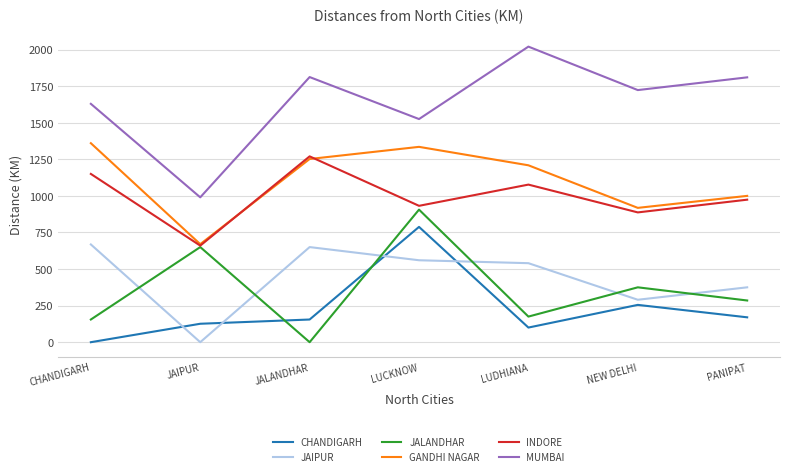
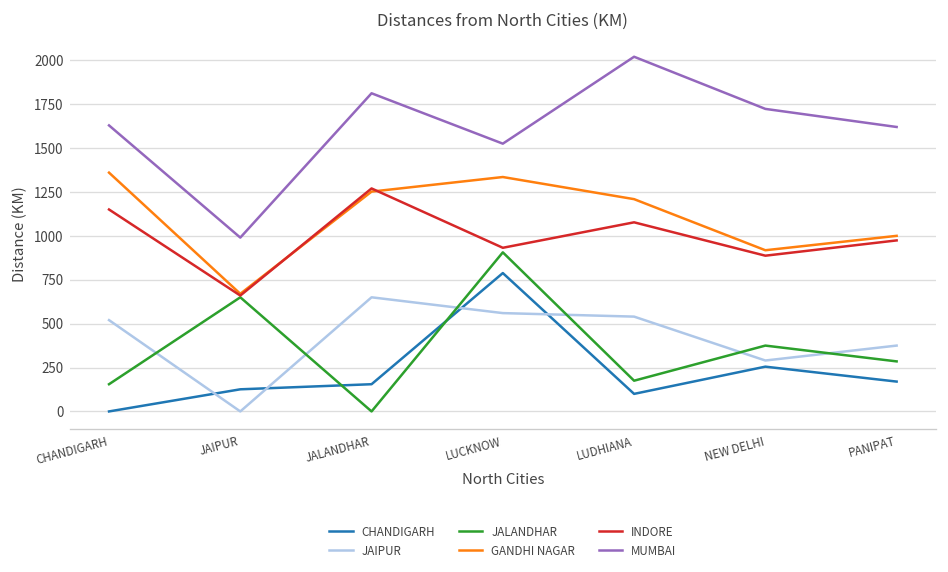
JAIPUR, CHANDIGARH: 670 -> 520
MUMBAI, PANIPAT: 1810 -> 1620
